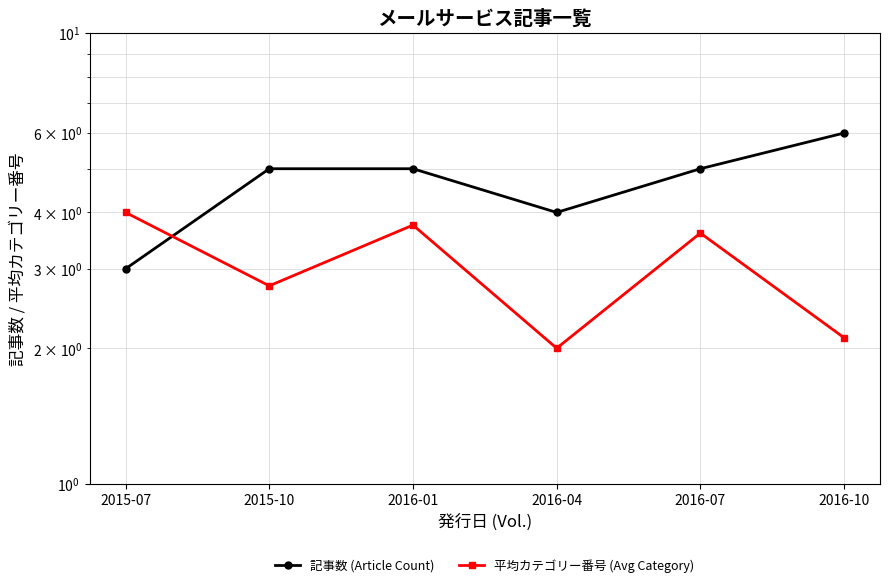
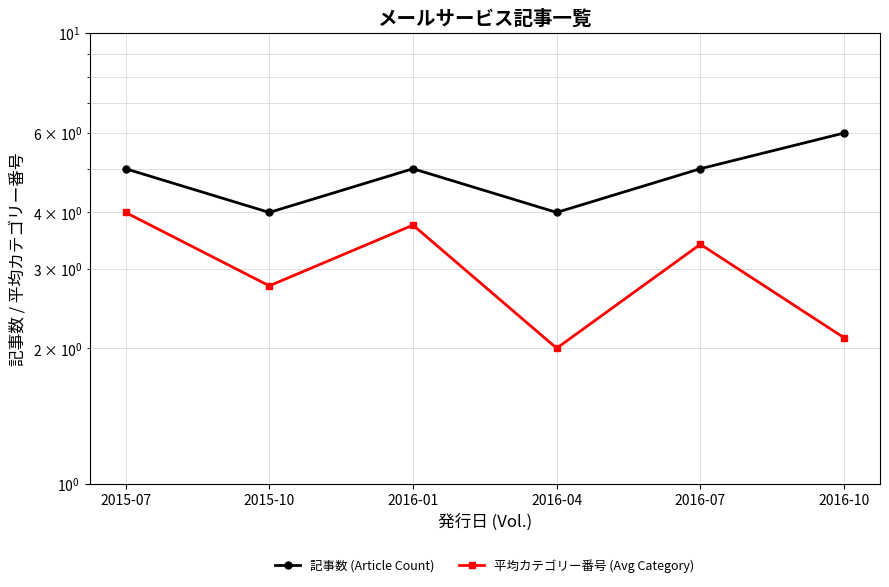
記事数 (Article Count), 2015-07: 3 -> 5
記事数 (Article Count), 2015-10: 5 -> 4
平均カテゴリー番号 (Avg Category), 2016-07: 3.6 -> 3.4
